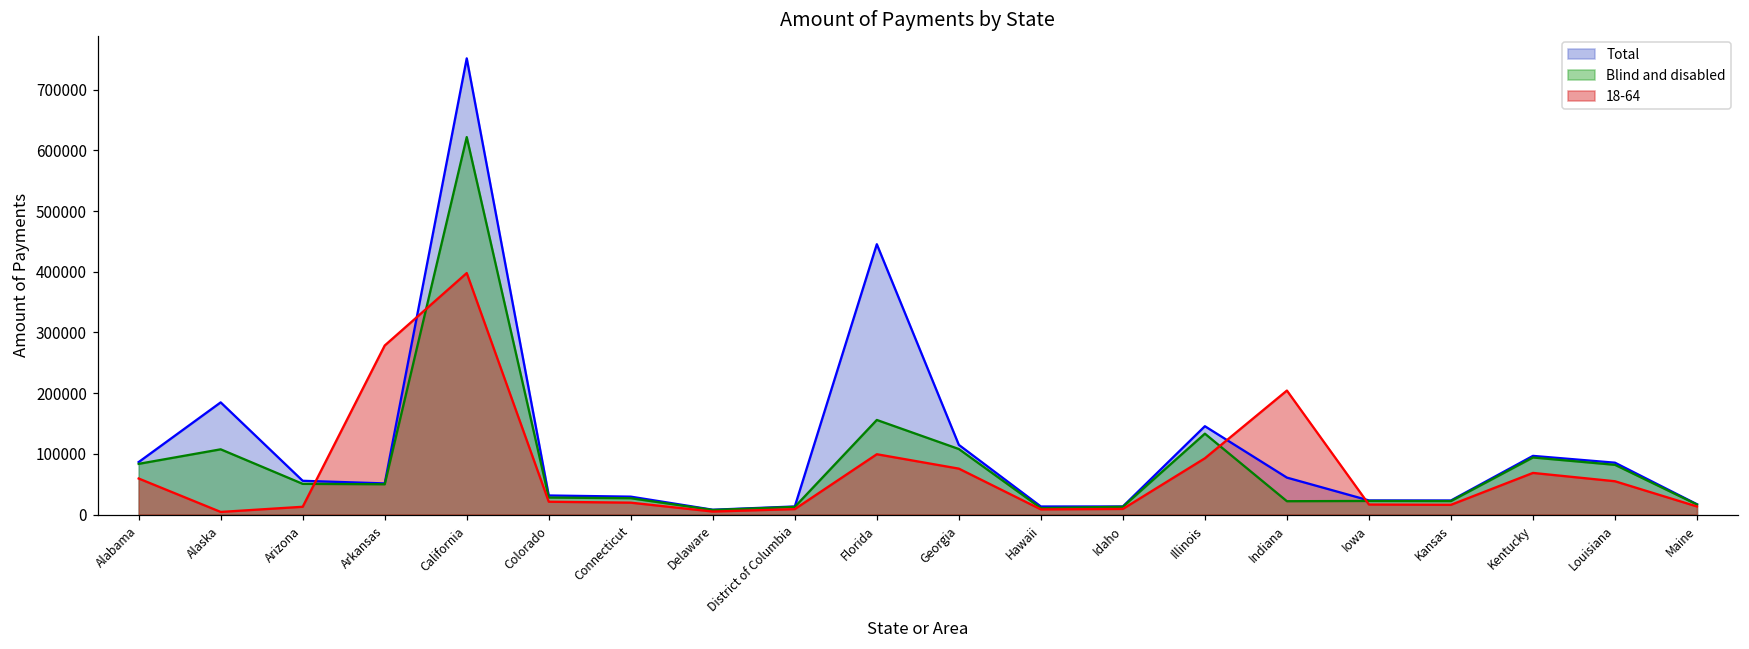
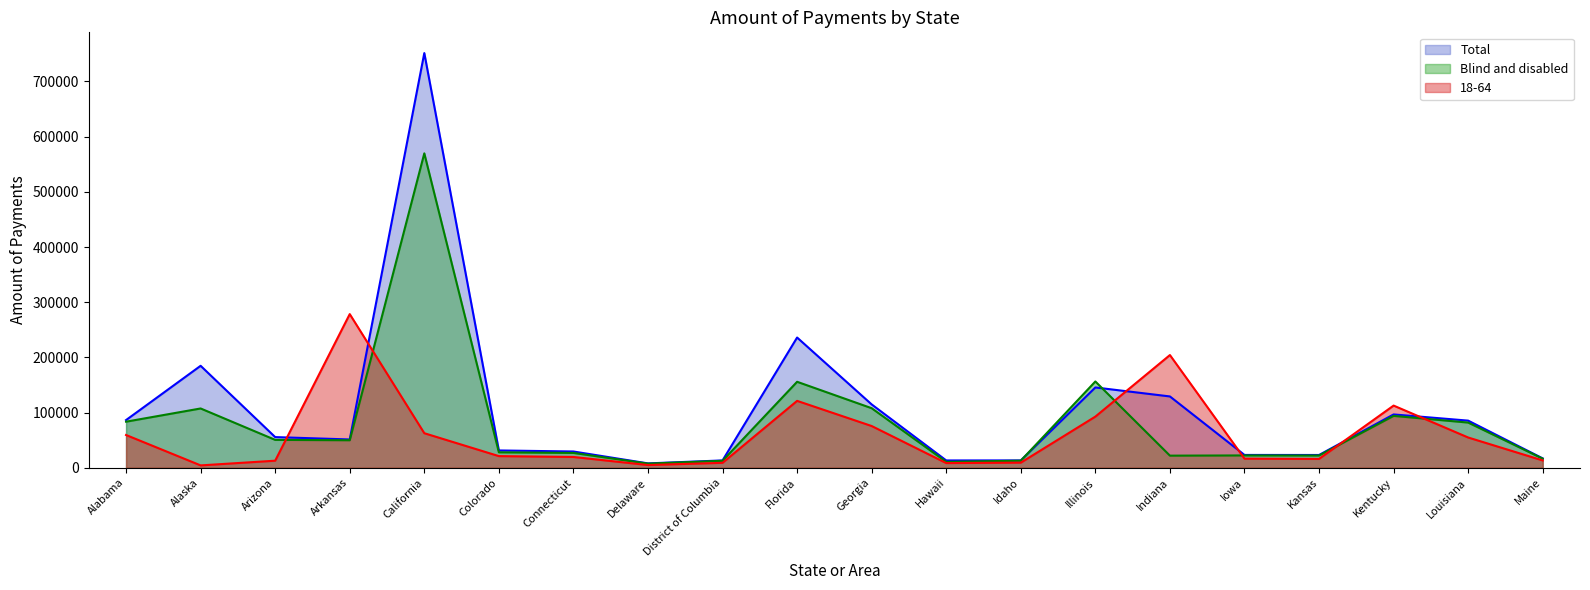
Blind and disabled, California: 620000 -> 570000
18-64, California: 400000 -> 60000
Total, Florida: 450000 -> 240000
18-64, Florida: 100000 -> 120000
Blind and disabled, Illinois: 130000 -> 160000
Total, Indiana: 60000 -> 130000
18-64, Kentucky: 70000 -> 110000
